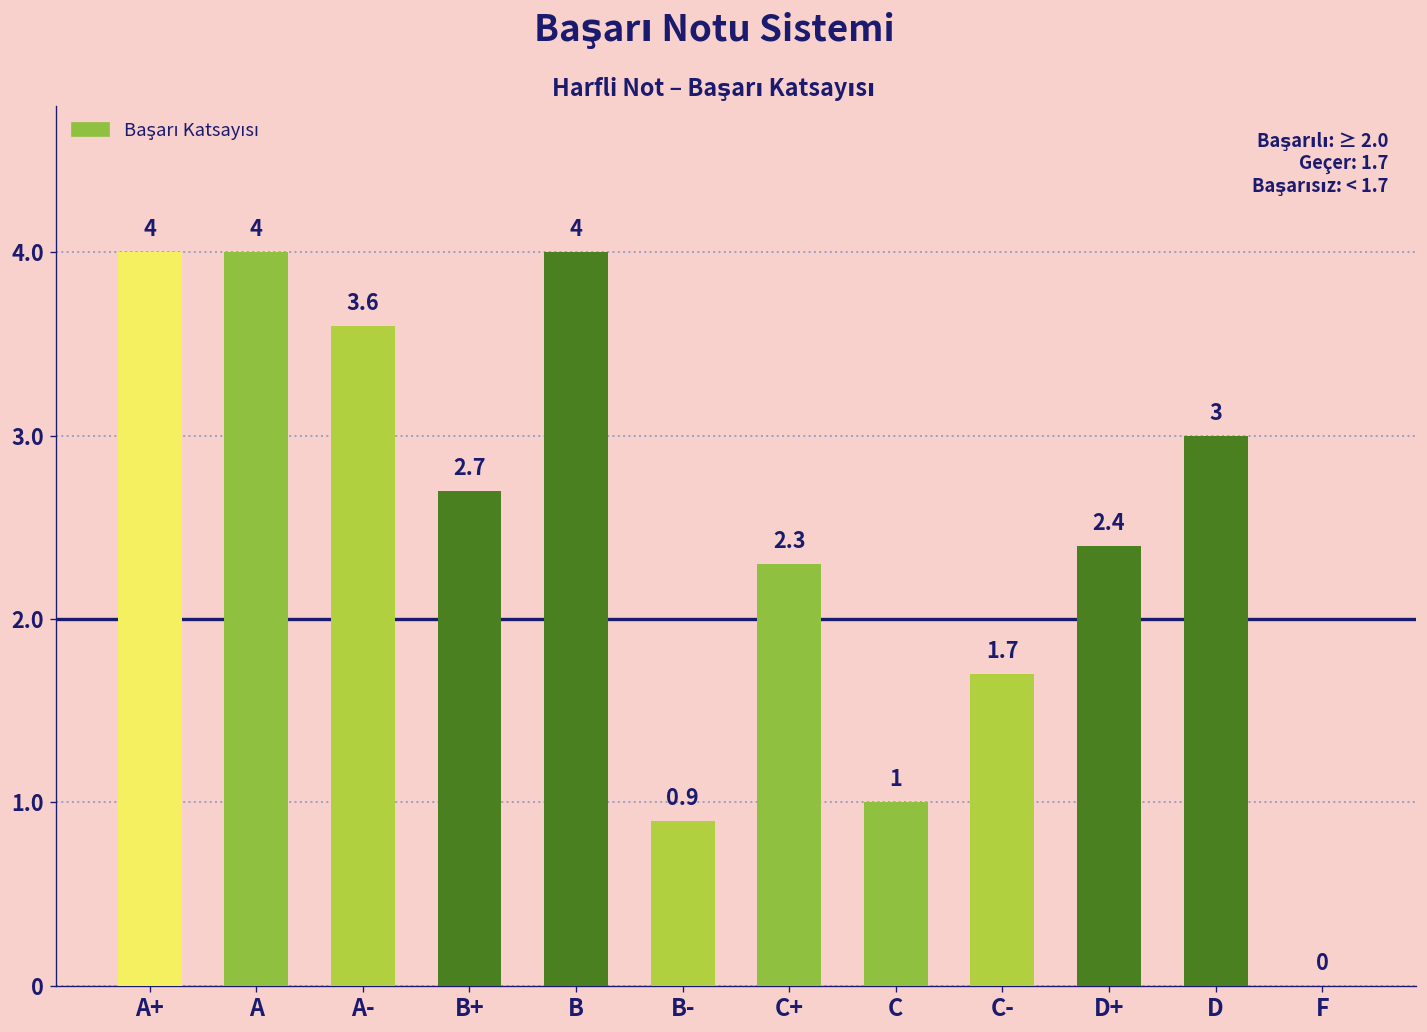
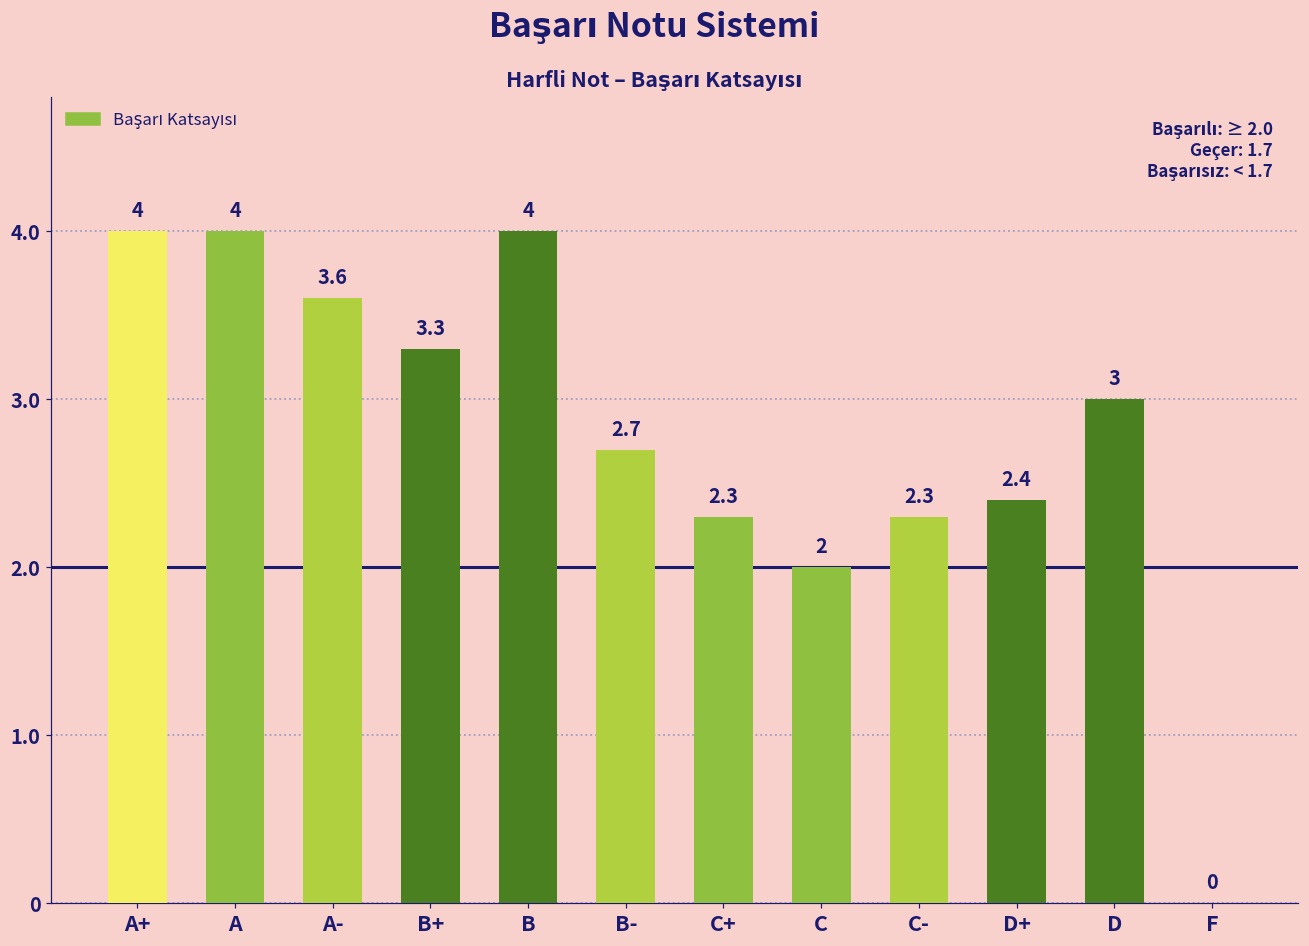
B+: 2.7 -> 3.3
B-: 0.9 -> 2.7
C: 1 -> 2
C-: 1.7 -> 2.3
